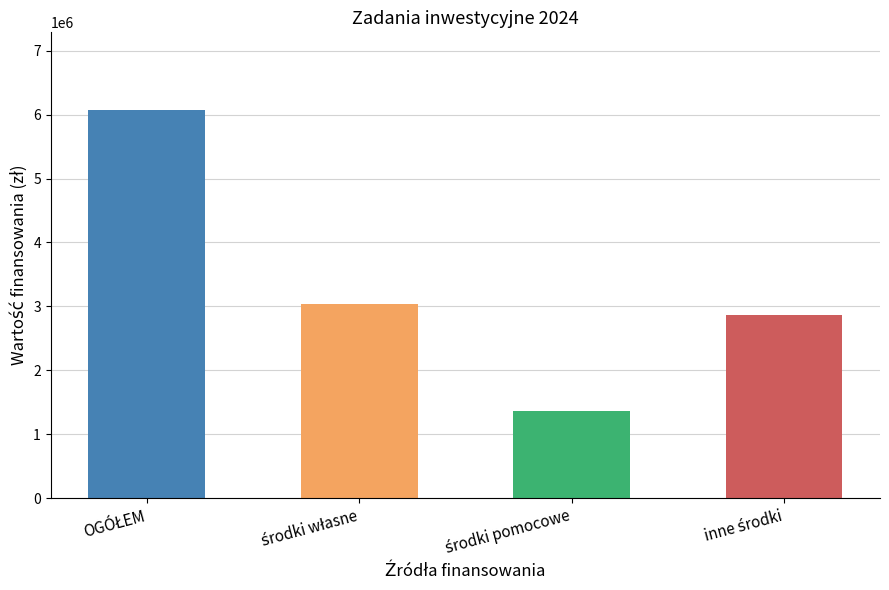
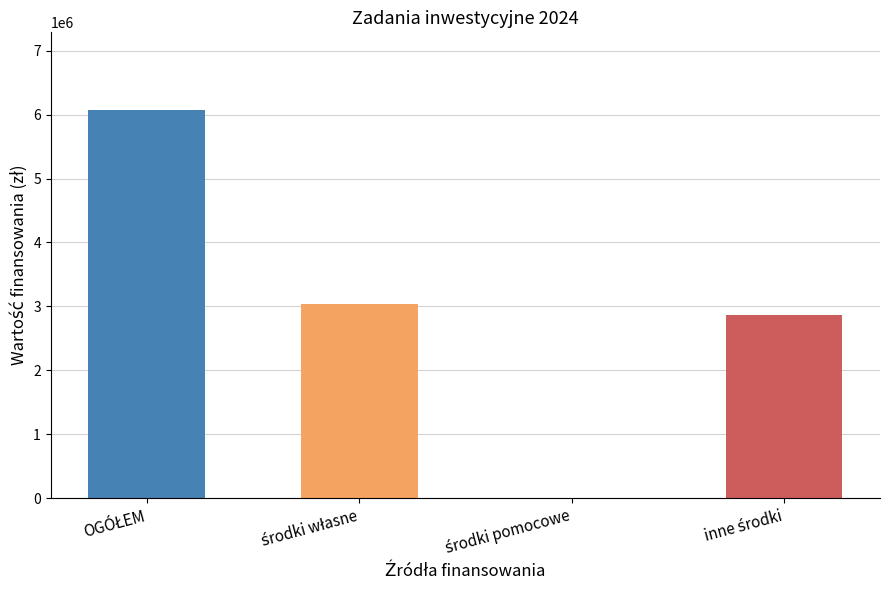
środki pomocowe: 1400000 -> 0
